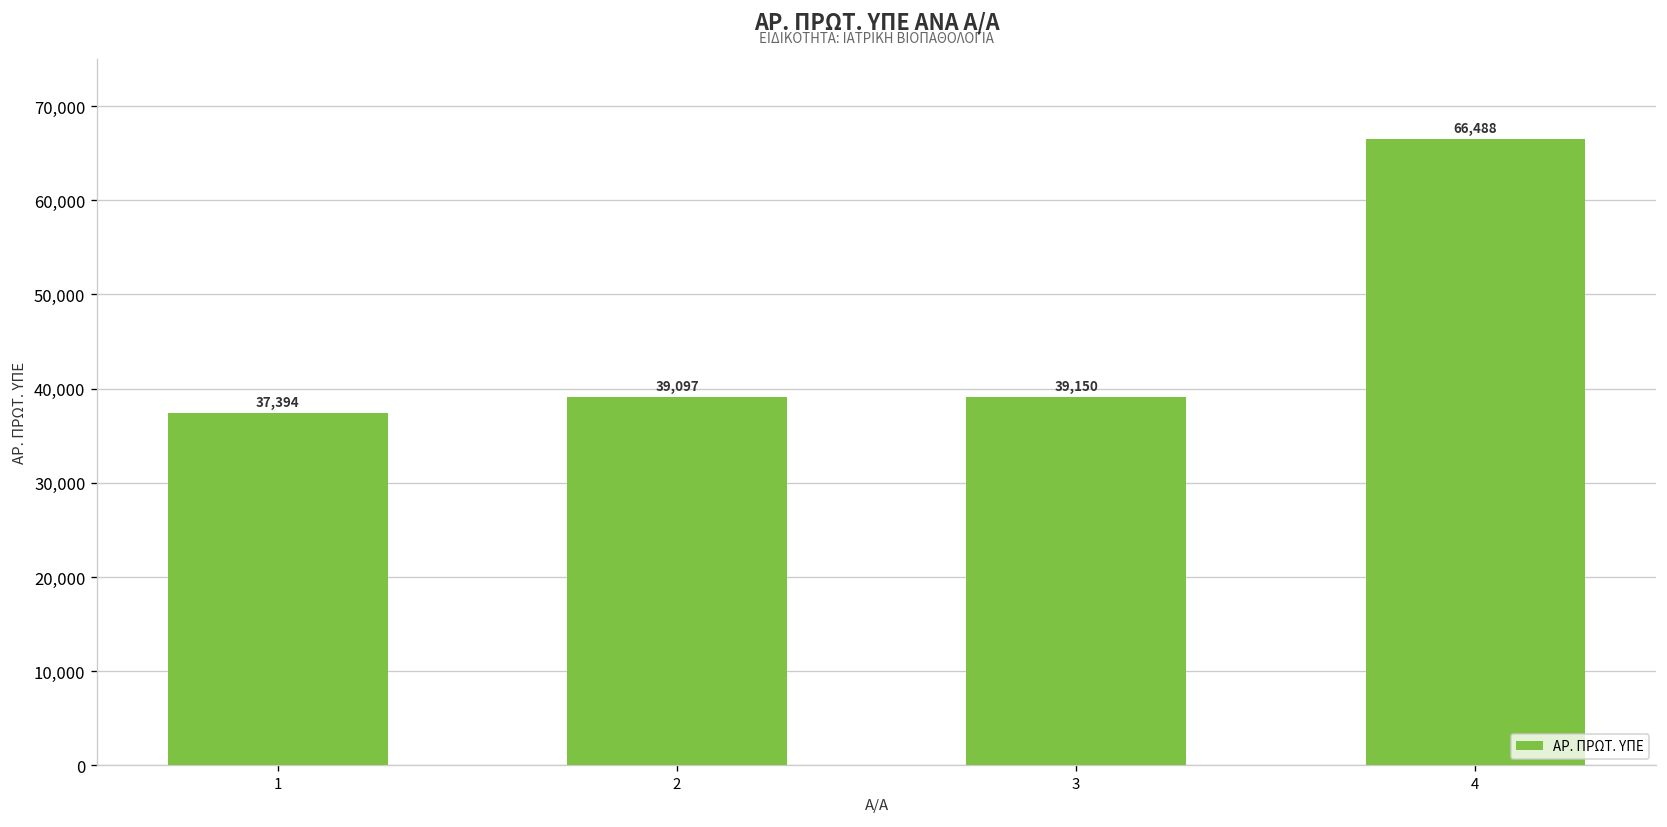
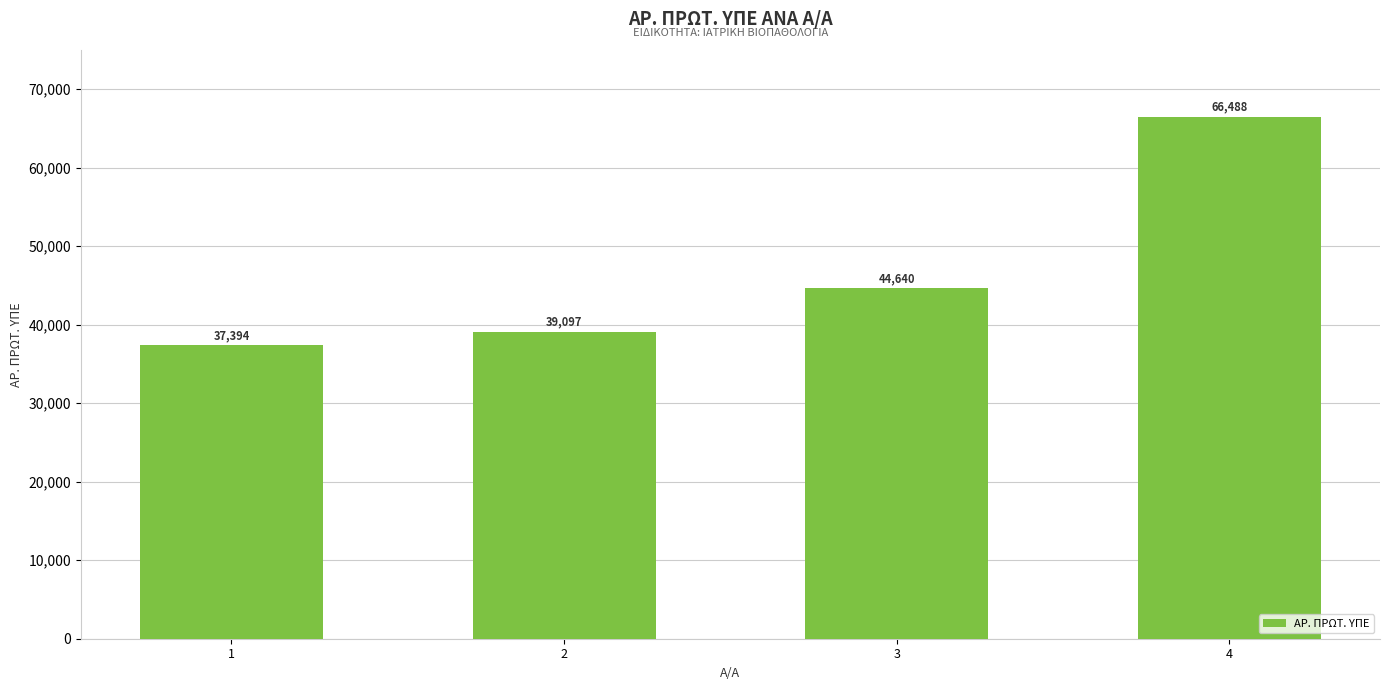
3: 39,150 -> 44,640
